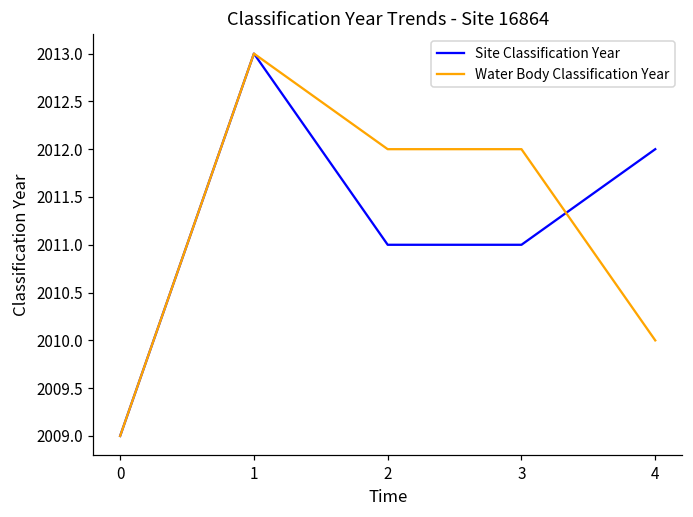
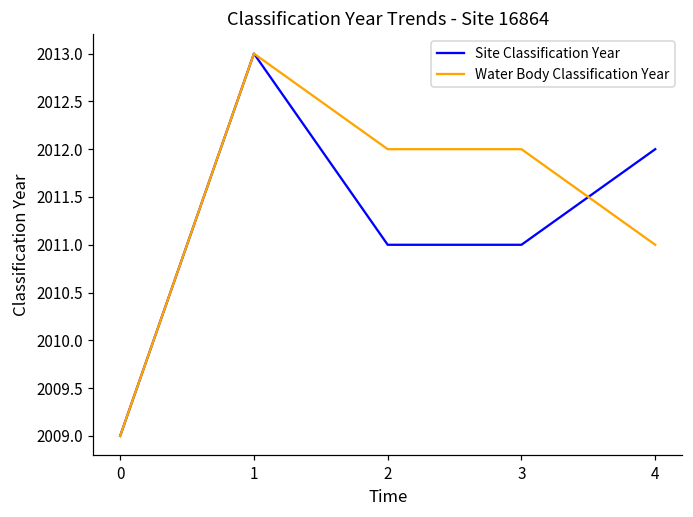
Water Body Classification Year, 4: 2010 -> 2011
